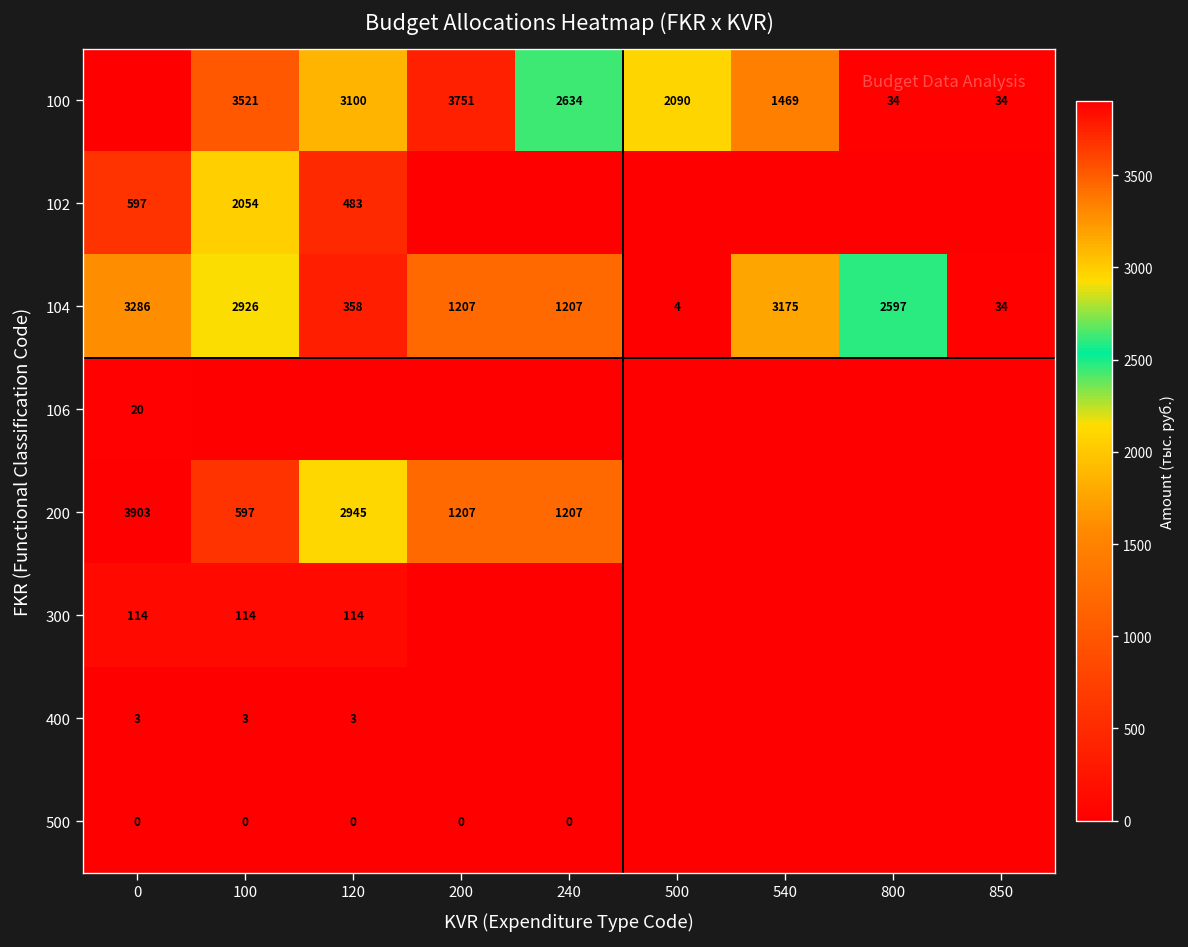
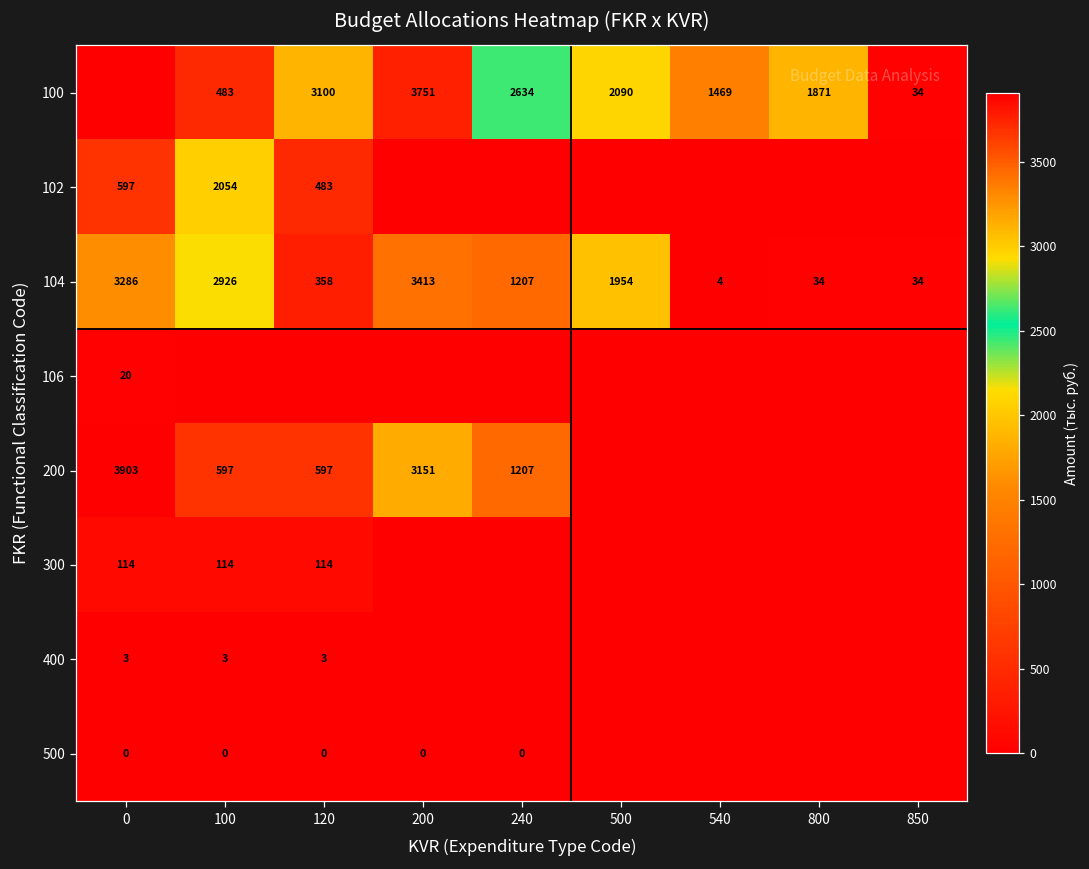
100, 100: 3521 -> 483
100, 800: 34 -> 1871
104, 200: 1207 -> 3413
104, 500: 4 -> 1954
104, 540: 3175 -> 4
104, 800: 2597 -> 34
200, 120: 2945 -> 597
200, 200: 1207 -> 3151
